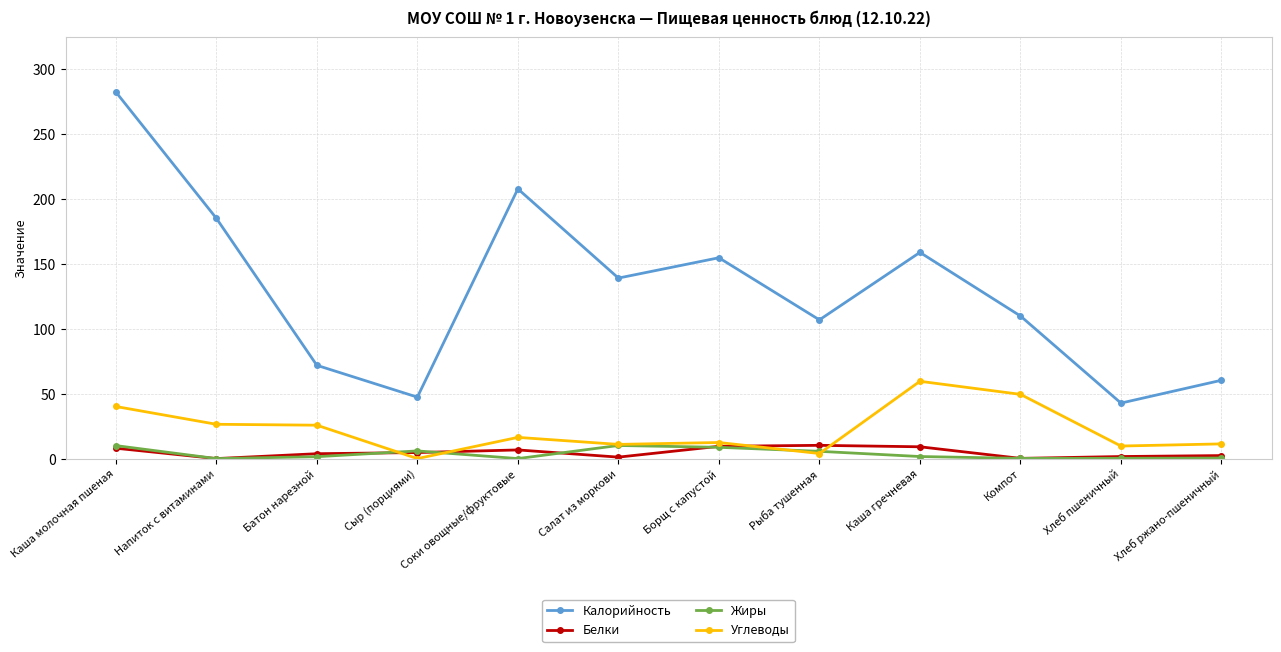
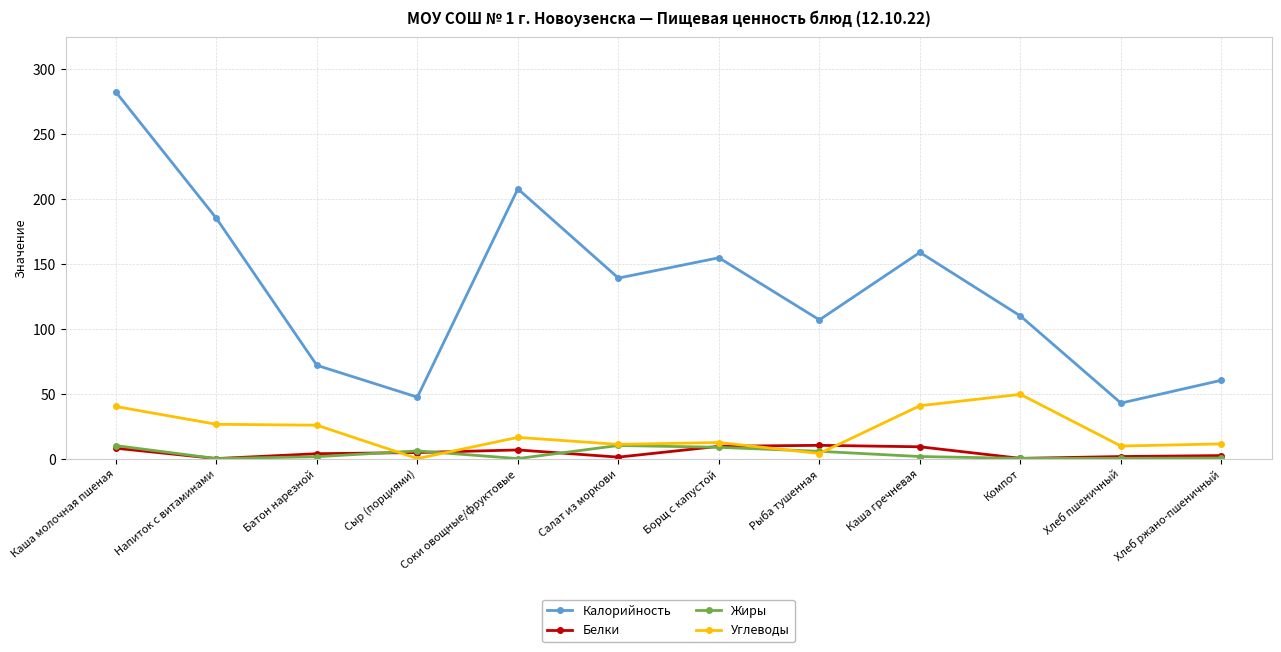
Углеводы, Каша гречневая: 60 -> 41
